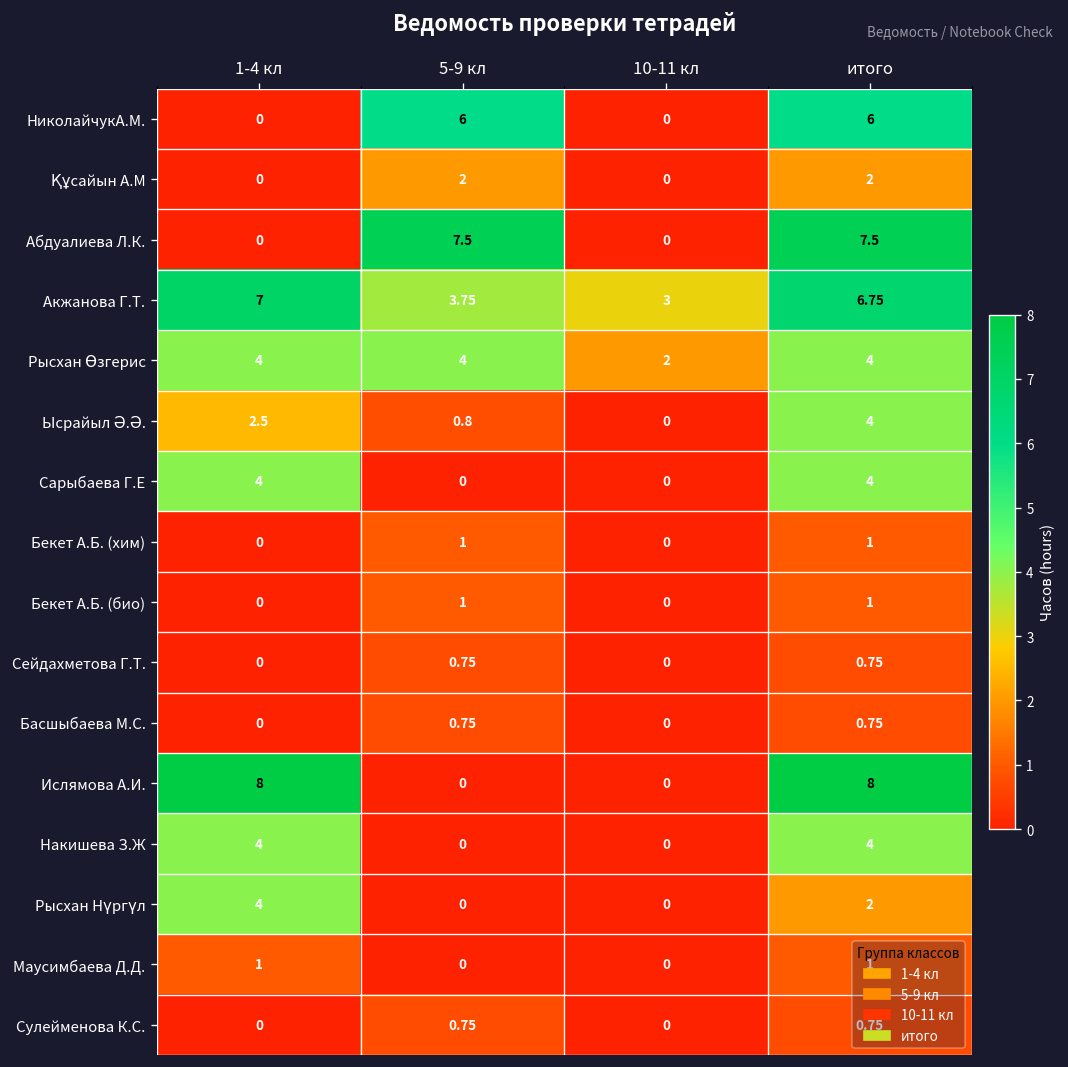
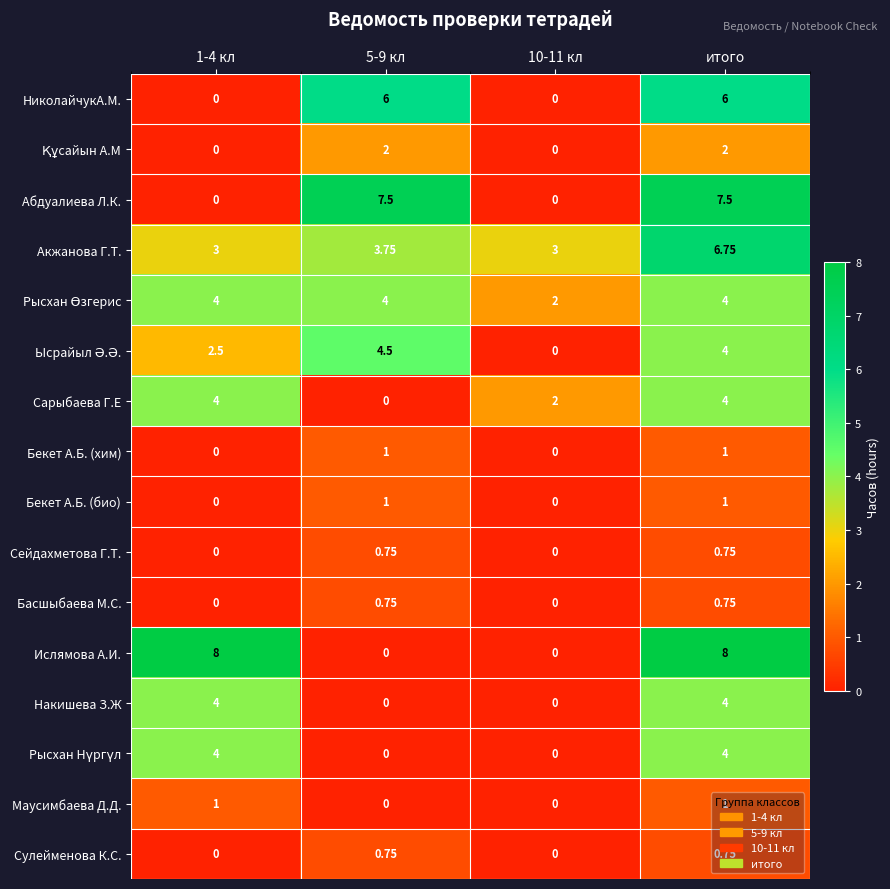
Акжанова Г.Т., 1-4 кл: 7 -> 3
Ысрайыл Ә.Ә., 5-9 кл: 0.8 -> 4.5
Сарыбаева Г.Е, 10-11 кл: 0 -> 2
Рысхан Нүргүл, итого: 2 -> 4
